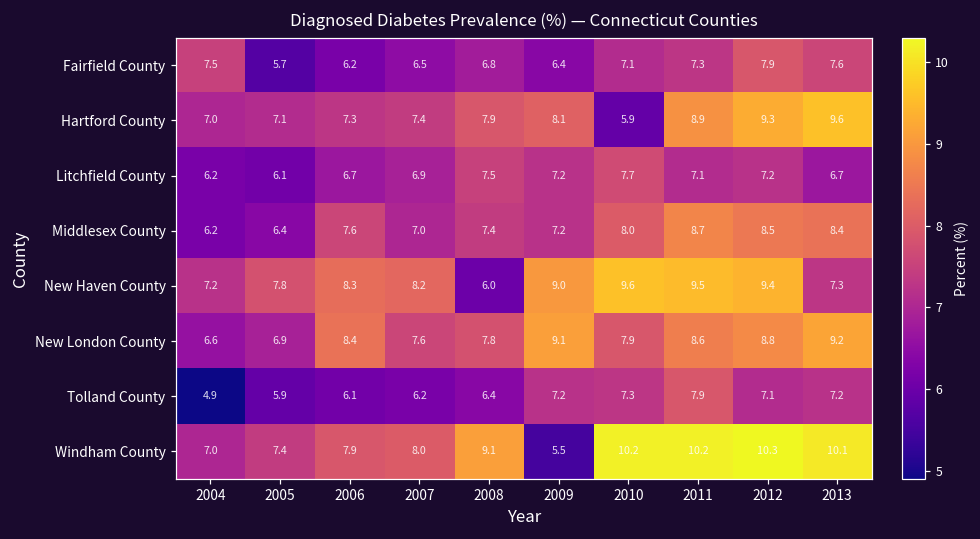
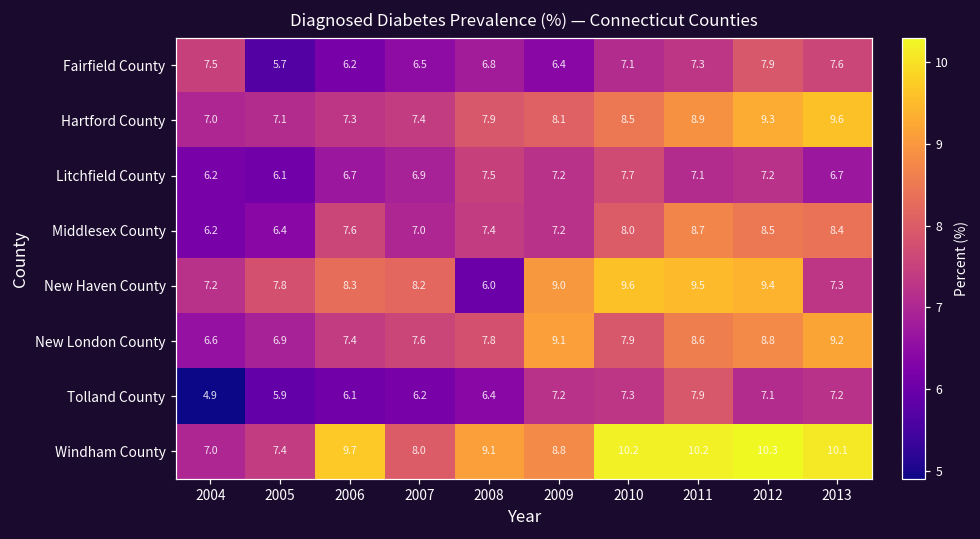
Hartford County, 2010: 5.9 -> 8.5
New London County, 2006: 8.4 -> 7.4
Windham County, 2006: 7.9 -> 9.7
Windham County, 2009: 5.5 -> 8.8
